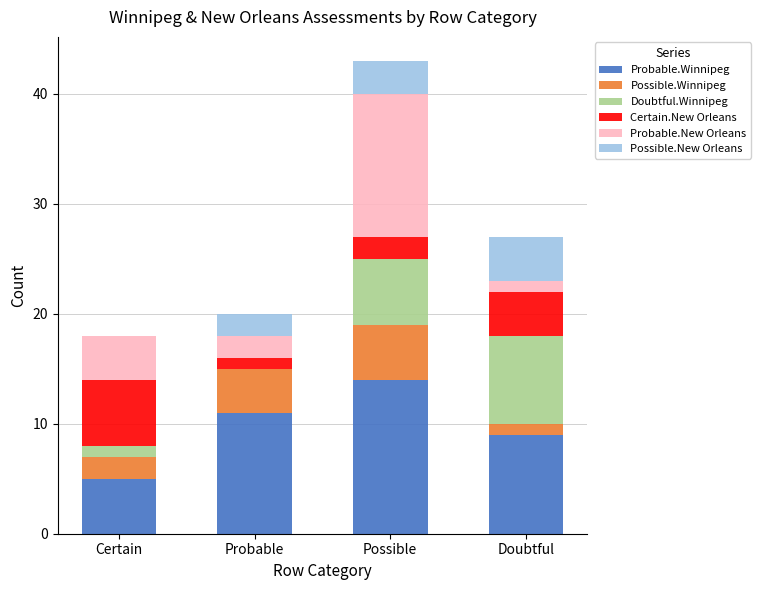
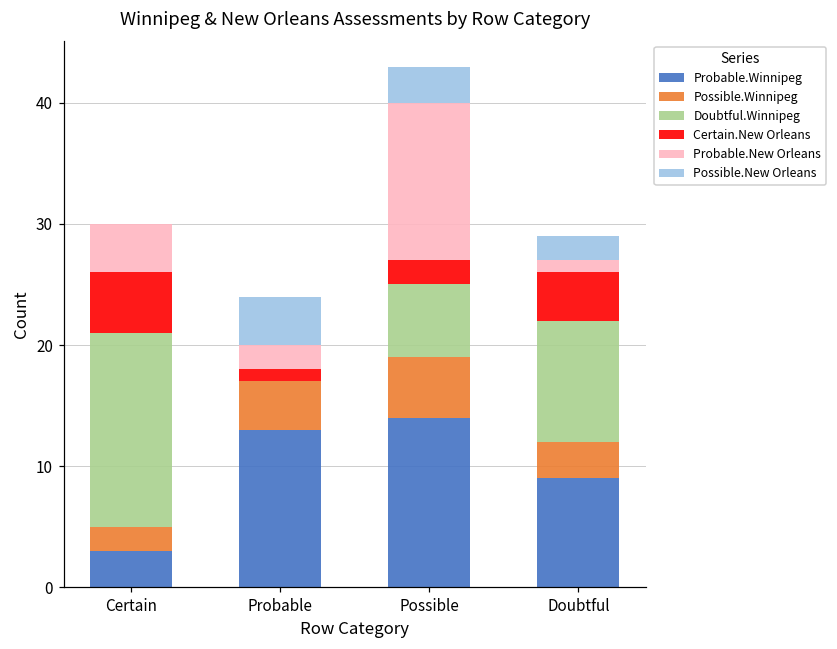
Probable.Winnipeg, Certain: 5 -> 3
Doubtful.Winnipeg, Certain: 1 -> 16
Certain.New Orleans, Certain: 6 -> 5
Probable.Winnipeg, Probable: 11 -> 13
Possible.New Orleans, Probable: 2 -> 4
Possible.Winnipeg, Doubtful: 1 -> 3
Doubtful.Winnipeg, Doubtful: 8 -> 10
Possible.New Orleans, Doubtful: 4 -> 2
